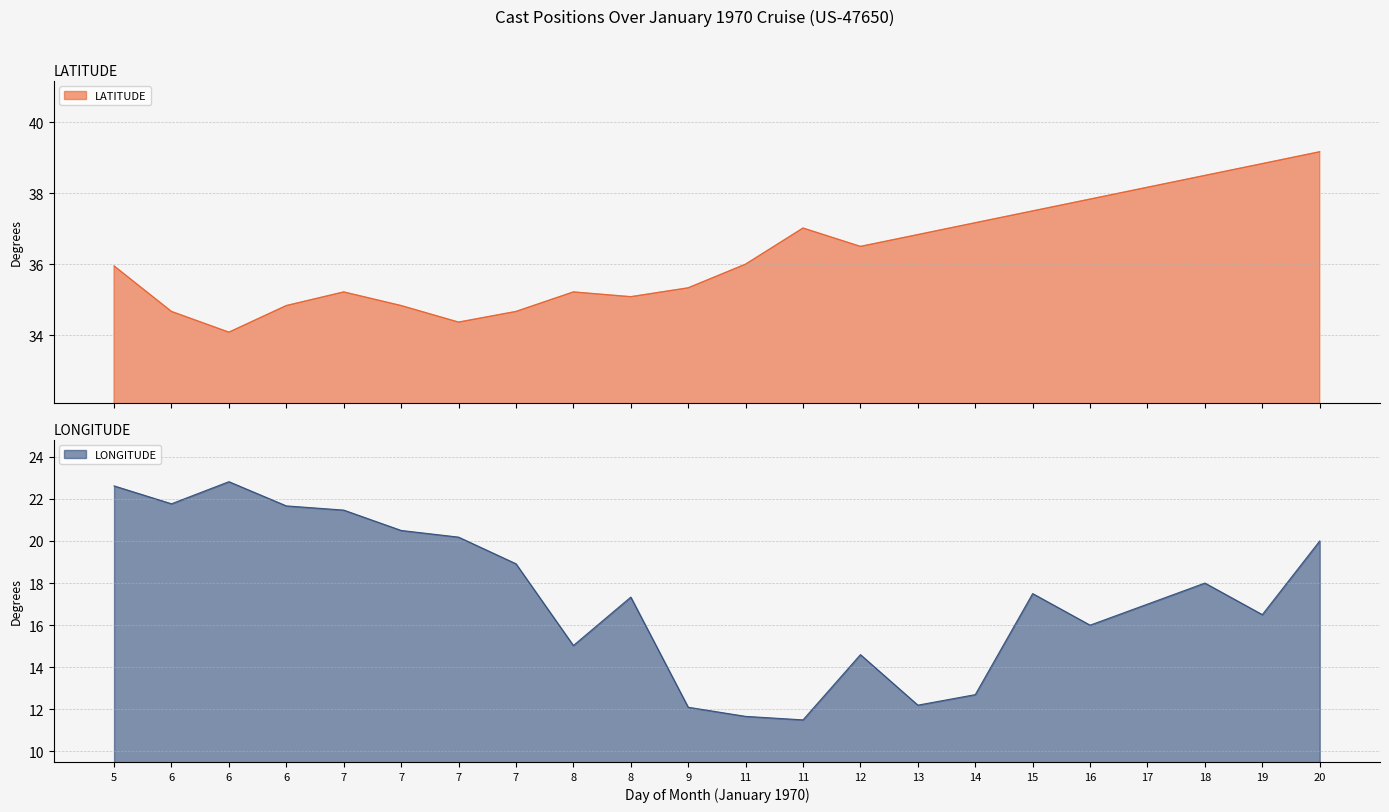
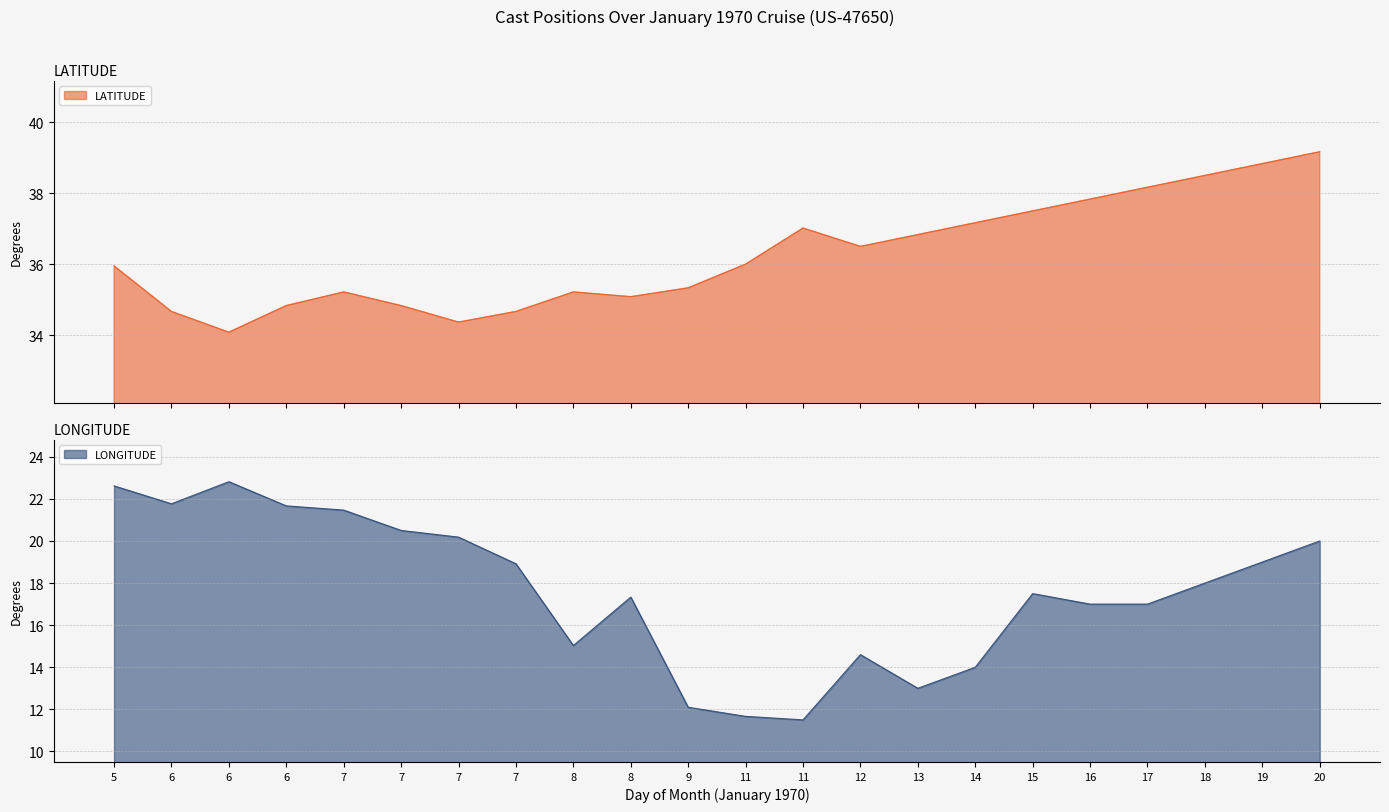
LONGITUDE, 13: 12.2 -> 13.0
LONGITUDE, 14: 12.7 -> 14.0
LONGITUDE, 16: 16 -> 17
LONGITUDE, 19: 16.5 -> 19.0
